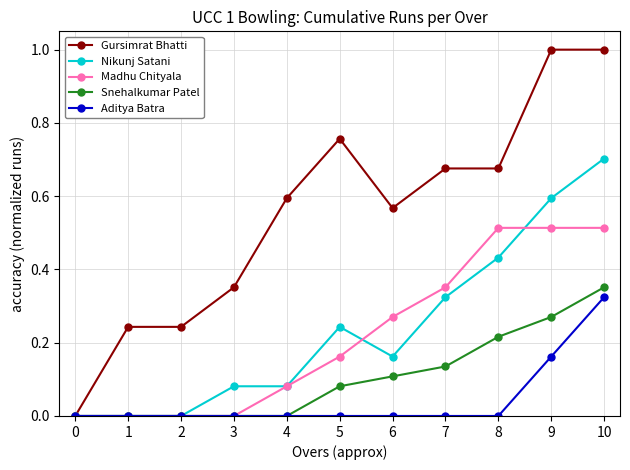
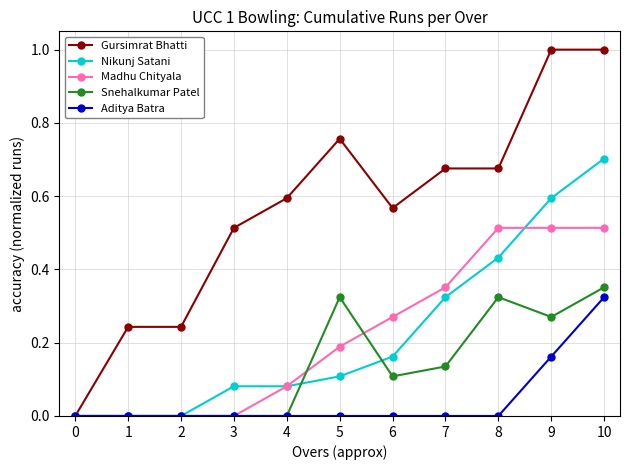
Gursimrat Bhatti, 3: 0.35 -> 0.51
Nikunj Satani, 5: 0.24 -> 0.11
Madhu Chityala, 5: 0.16 -> 0.19
Snehalkumar Patel, 5: 0.08 -> 0.32
Snehalkumar Patel, 8: 0.22 -> 0.32
